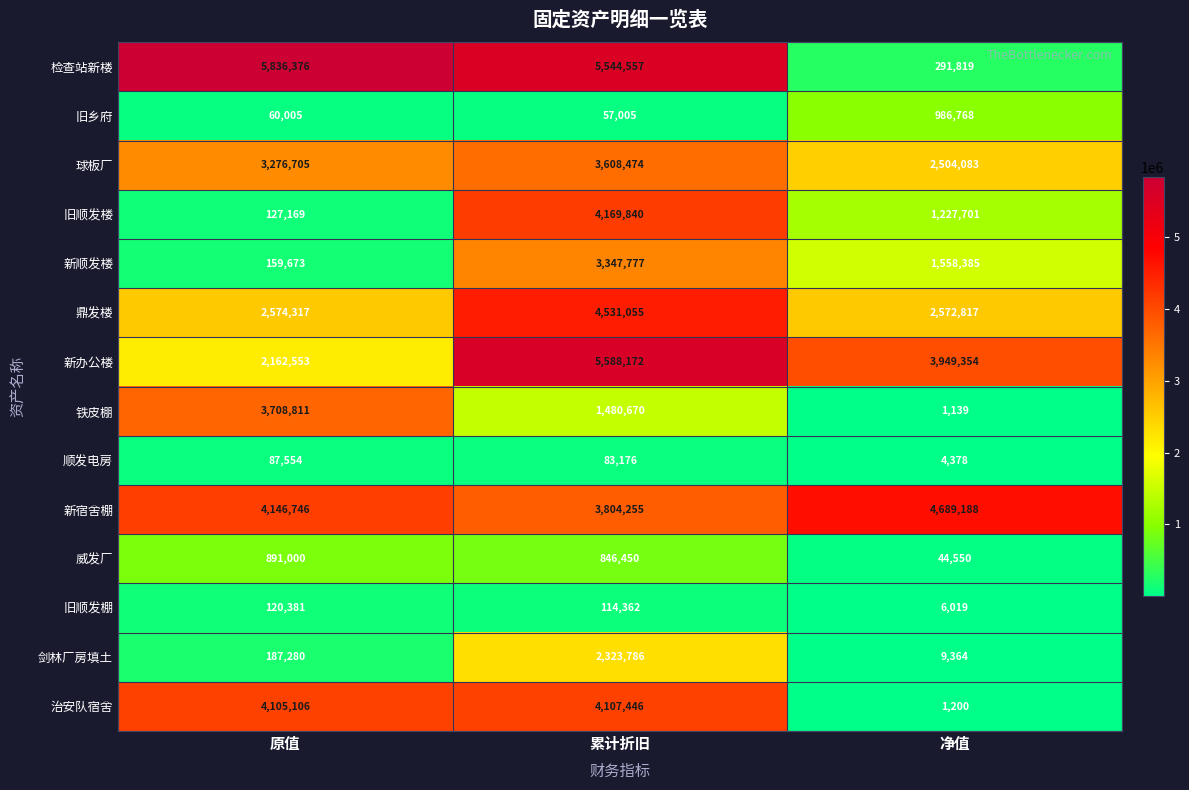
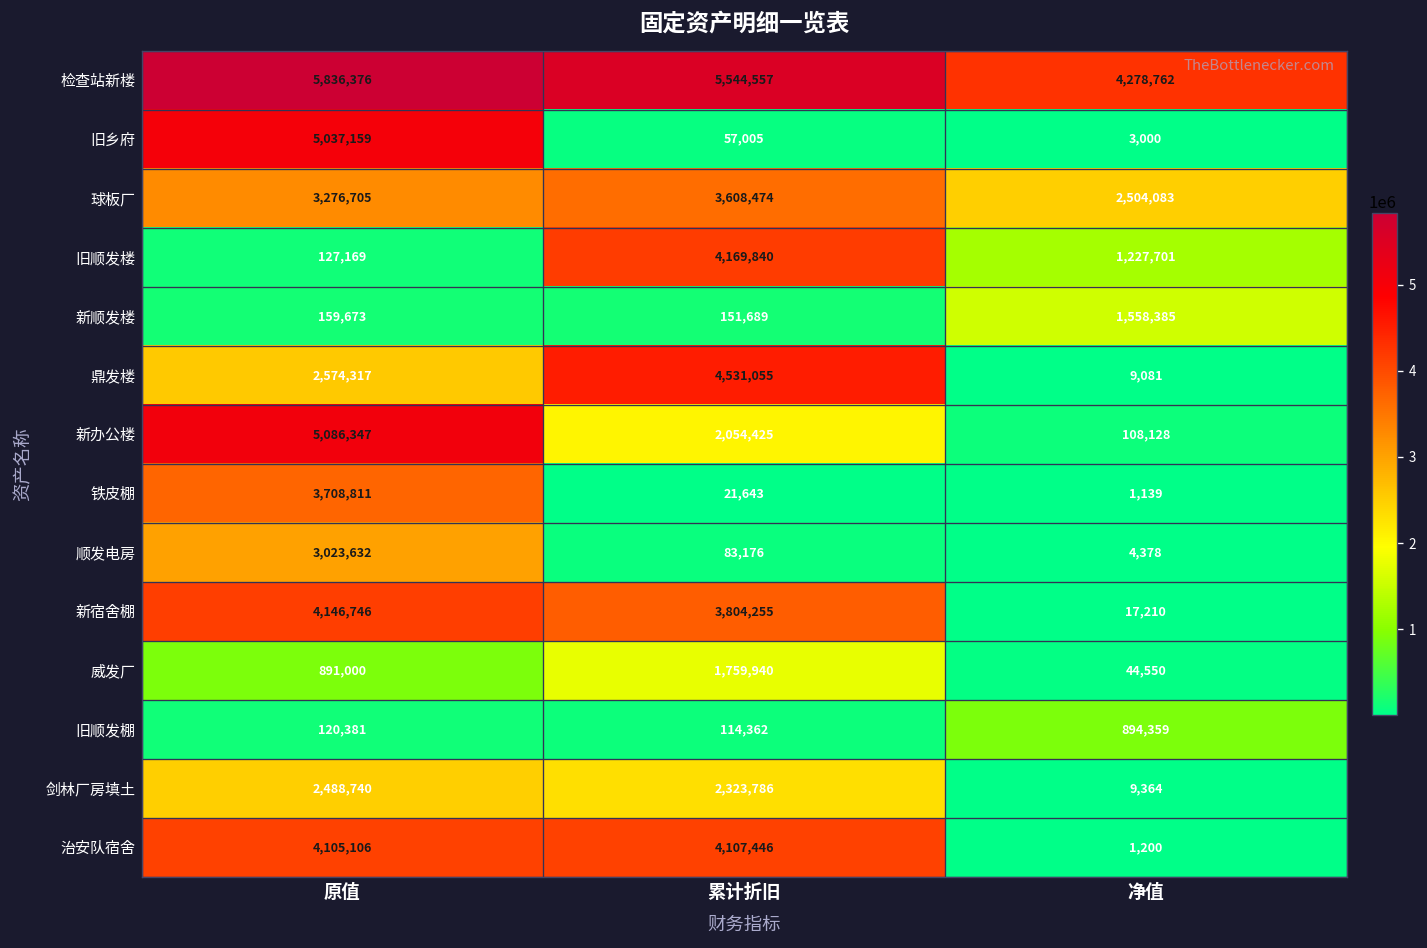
检查站新楼, 净值: 291,819 -> 4,278,762
旧乡府, 原值: 60,005 -> 5,037,159
旧乡府, 净值: 986,768 -> 3,000
新顺发楼, 累计折旧: 3,347,777 -> 151,689
鼎发楼, 净值: 2,572,817 -> 9,081
新办公楼, 原值: 2,162,553 -> 5,086,347
新办公楼, 累计折旧: 5,588,172 -> 2,054,425
新办公楼, 净值: 3,949,354 -> 108,128
铁皮棚, 累计折旧: 1,480,670 -> 21,643
顺发电房, 原值: 87,554 -> 3,023,632
新宿舍棚, 净值: 4,689,188 -> 17,210
威发厂, 累计折旧: 846,450 -> 1,759,940
旧顺发棚, 净值: 6,019 -> 894,359
剑林厂房填土, 原值: 187,280 -> 2,488,740
